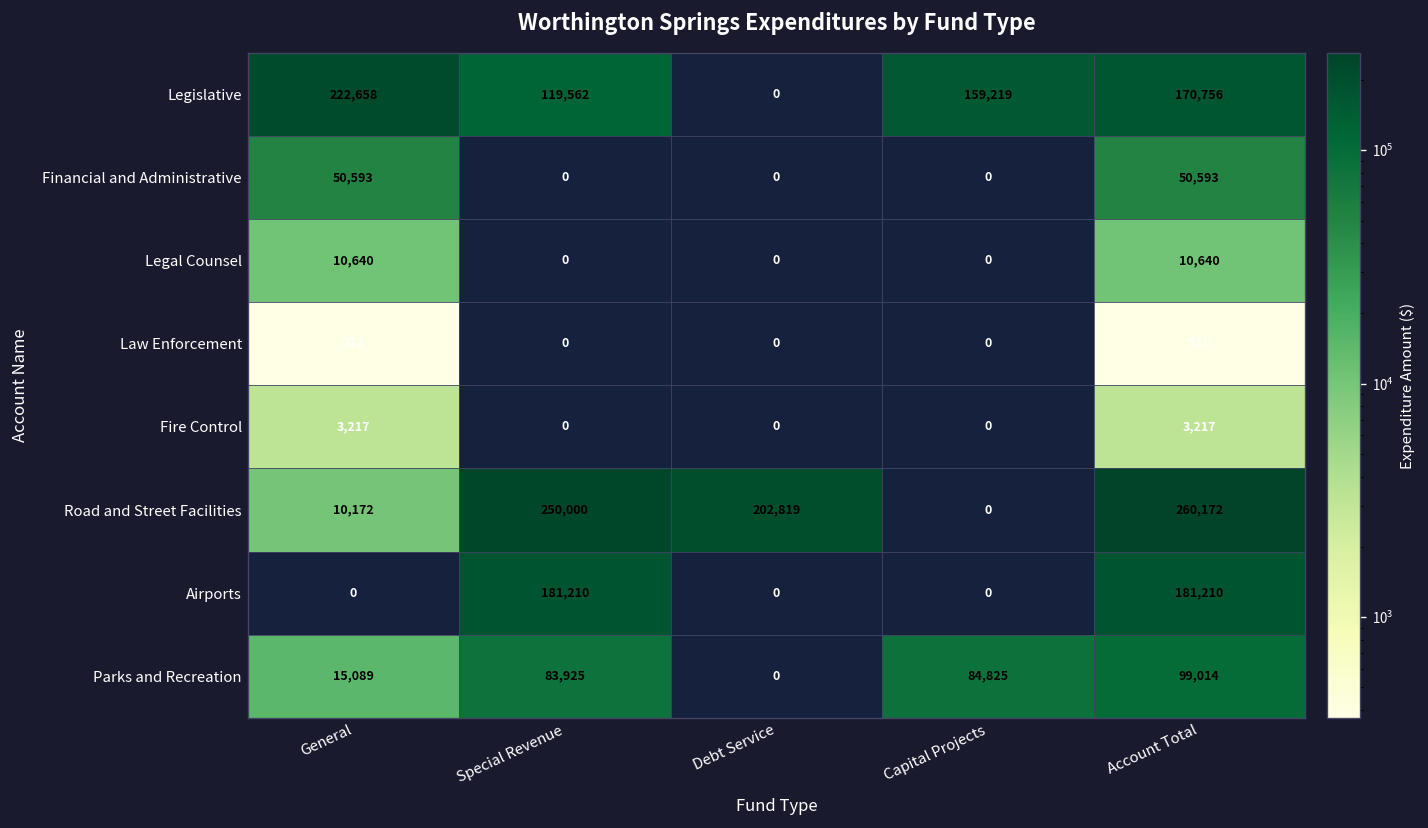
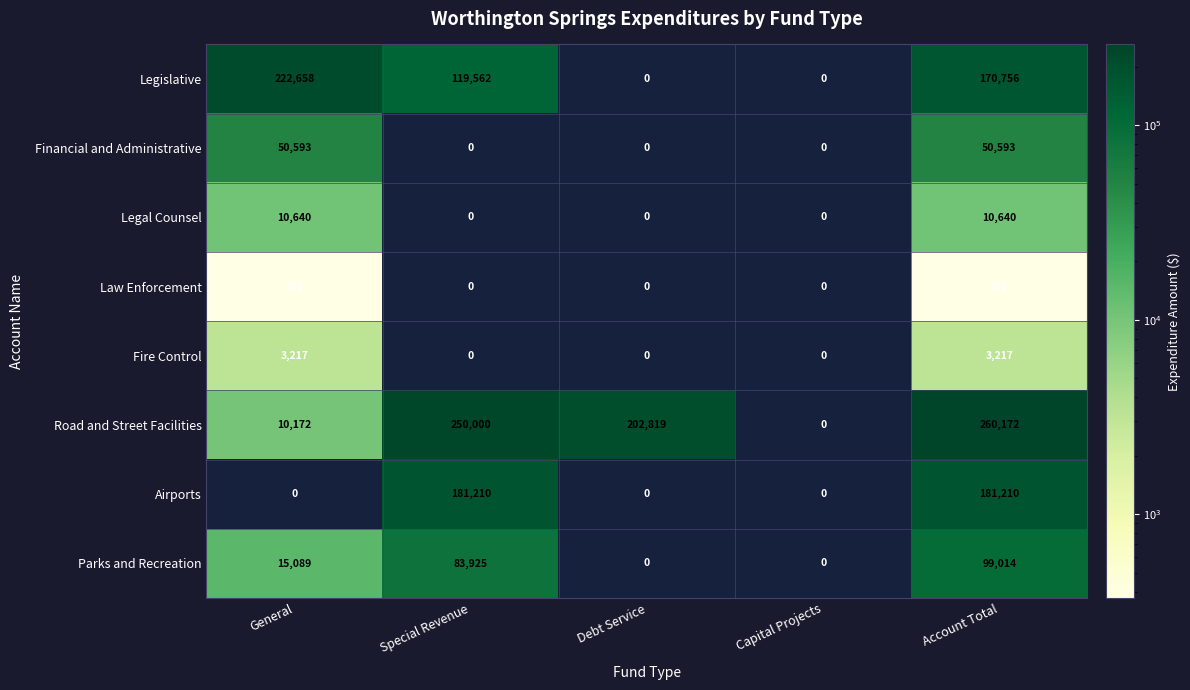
Legislative, Capital Projects: 159,219 -> 0
Parks and Recreation, Capital Projects: 84,825 -> 0
